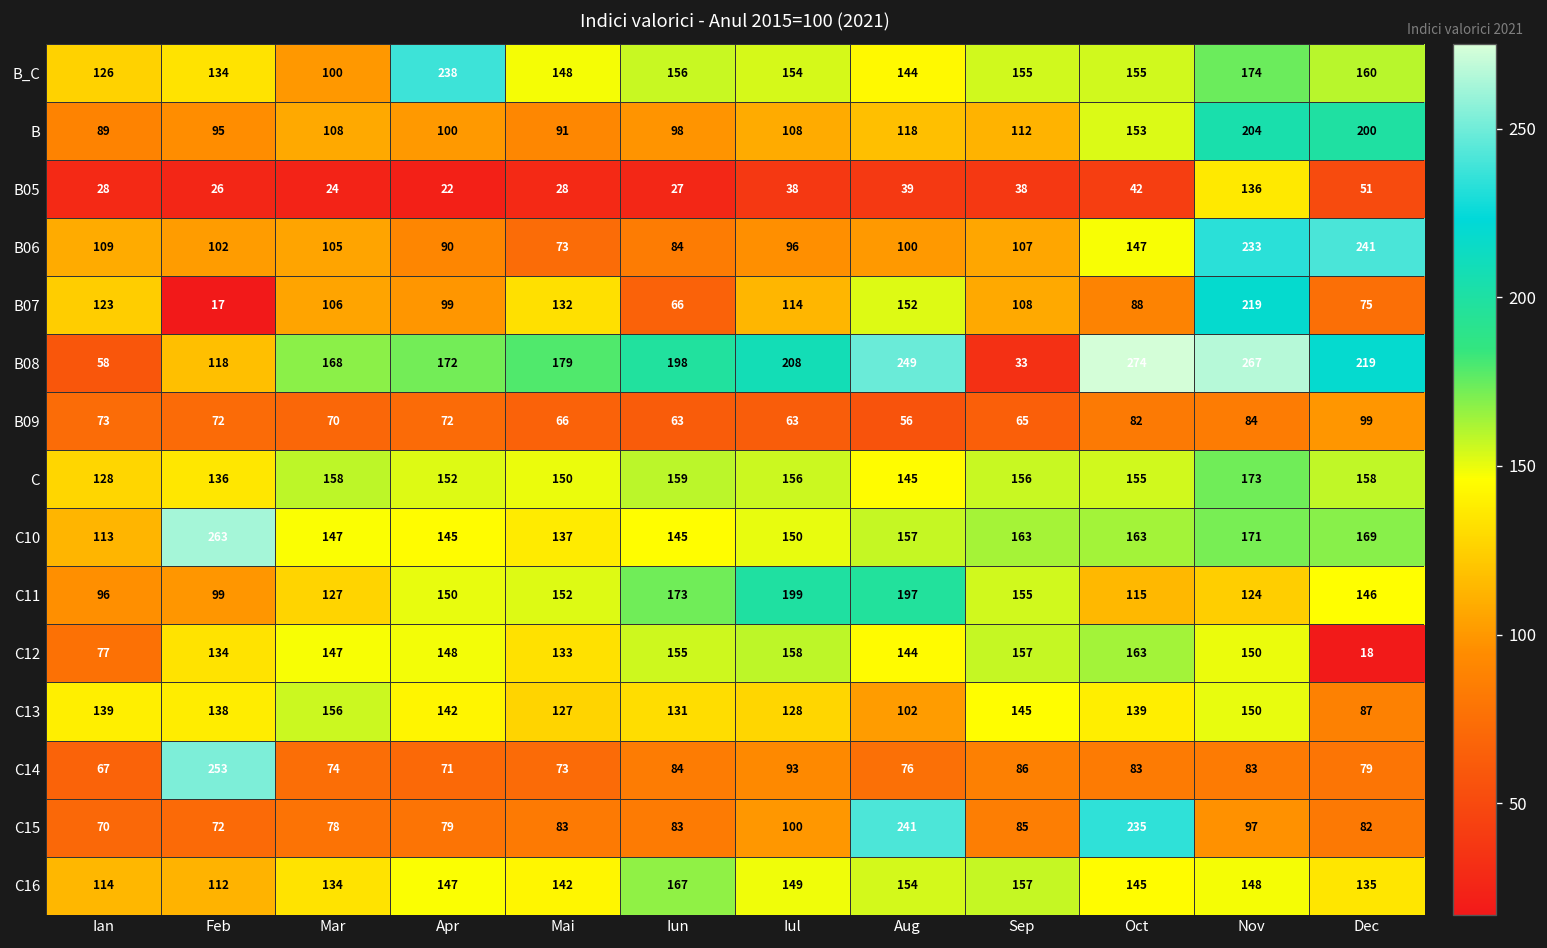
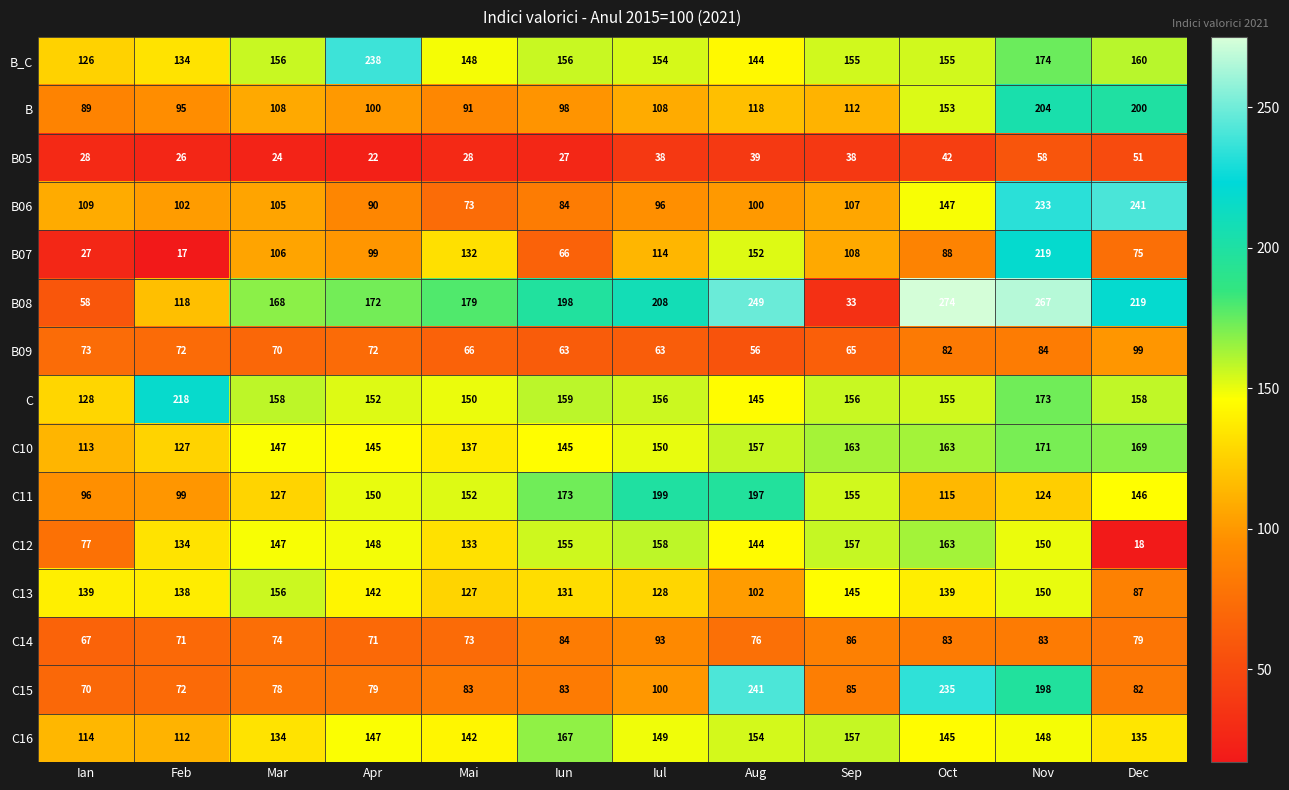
B_C, Mar: 100 -> 156
B05, Nov: 136 -> 58
B07, Ian: 123 -> 27
C, Feb: 136 -> 218
C10, Feb: 263 -> 127
C14, Feb: 253 -> 71
C15, Nov: 97 -> 198
